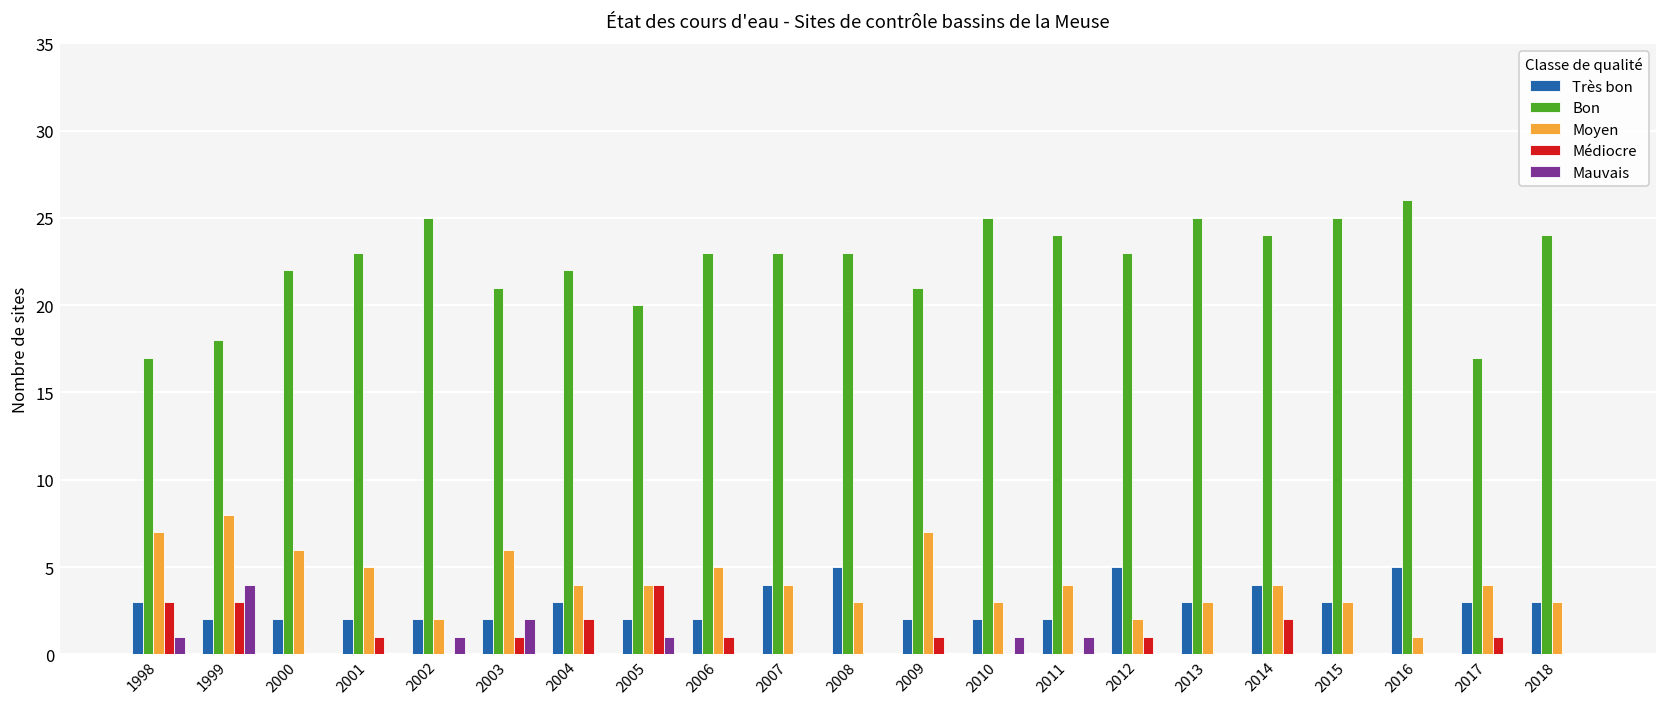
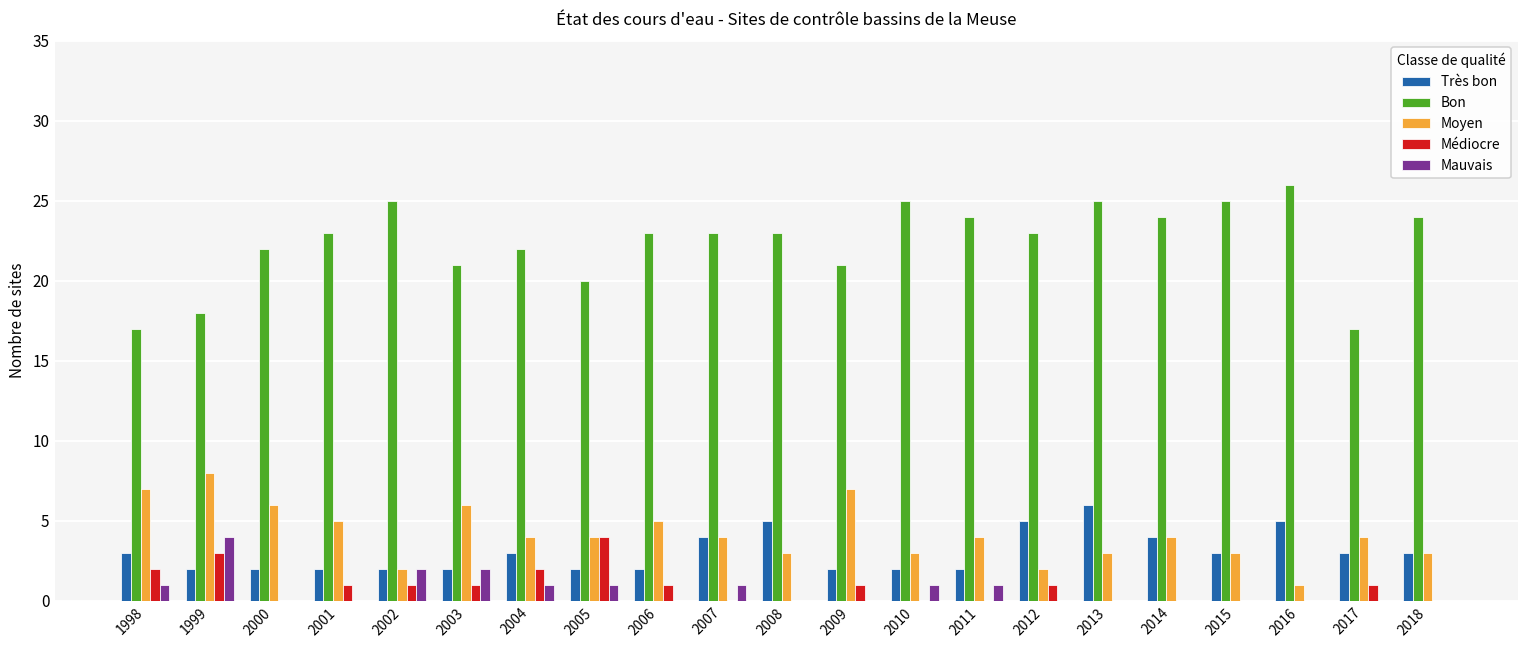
Médiocre, 1998: 3 -> 2
Médiocre, 2002: 0 -> 1
Mauvais, 2002: 1 -> 2
Mauvais, 2004: 0 -> 1
Mauvais, 2007: 0 -> 1
Très bon, 2013: 3 -> 6
Médiocre, 2014: 2 -> 0
